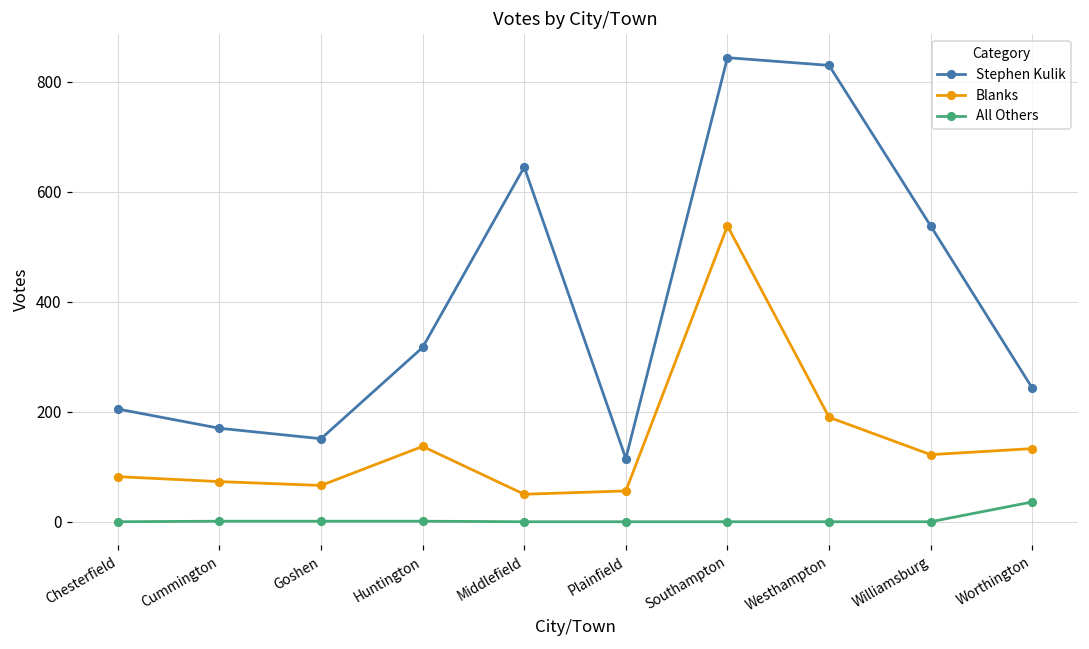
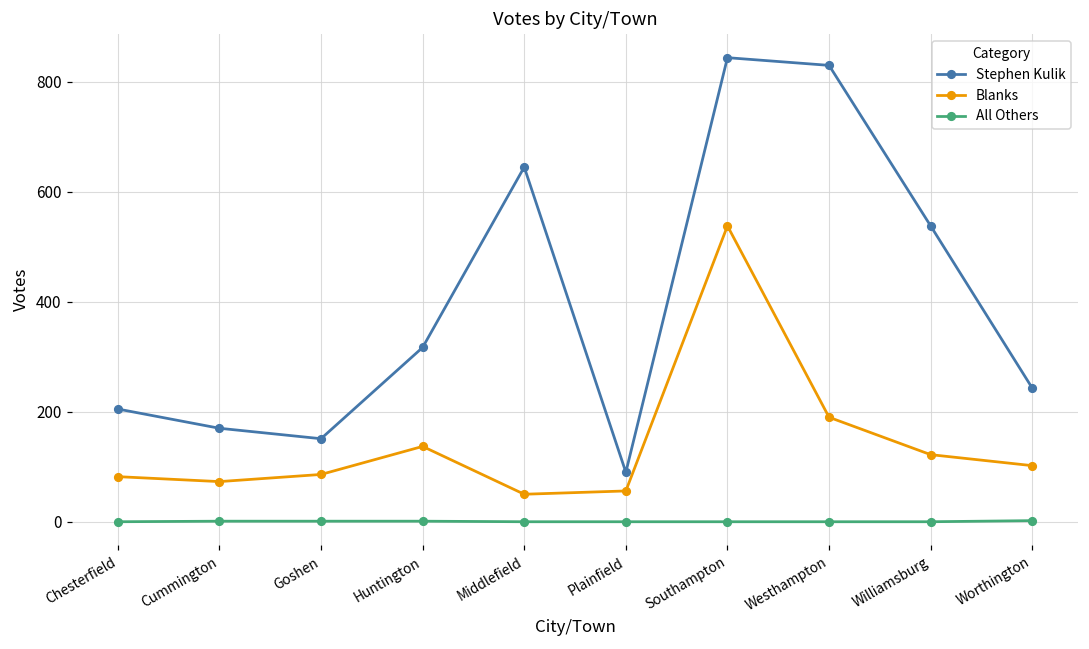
Blanks, Goshen: 70 -> 90
Stephen Kulik, Plainfield: 120 -> 90
Blanks, Worthington: 130 -> 100
All Others, Worthington: 40 -> 0
